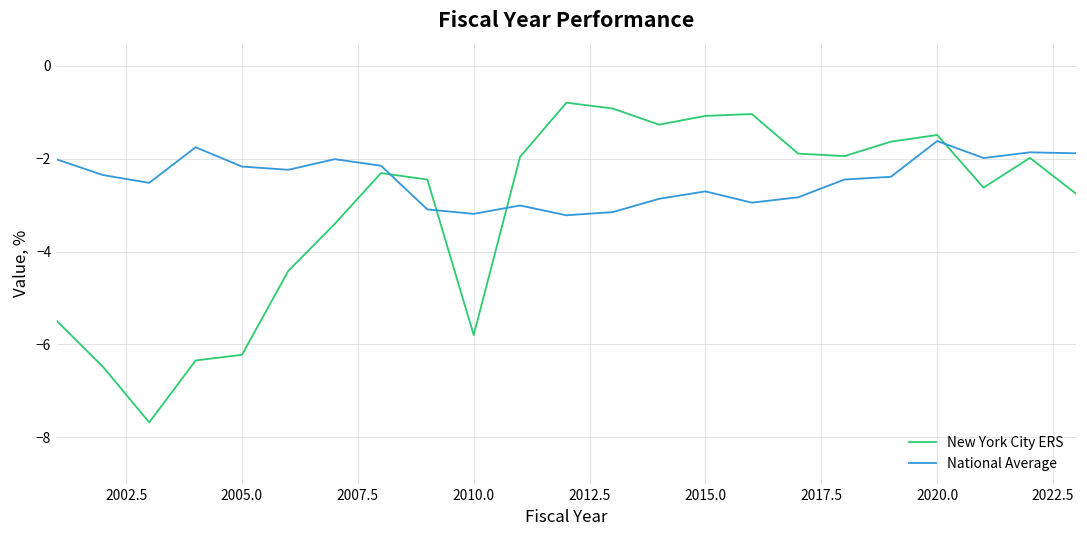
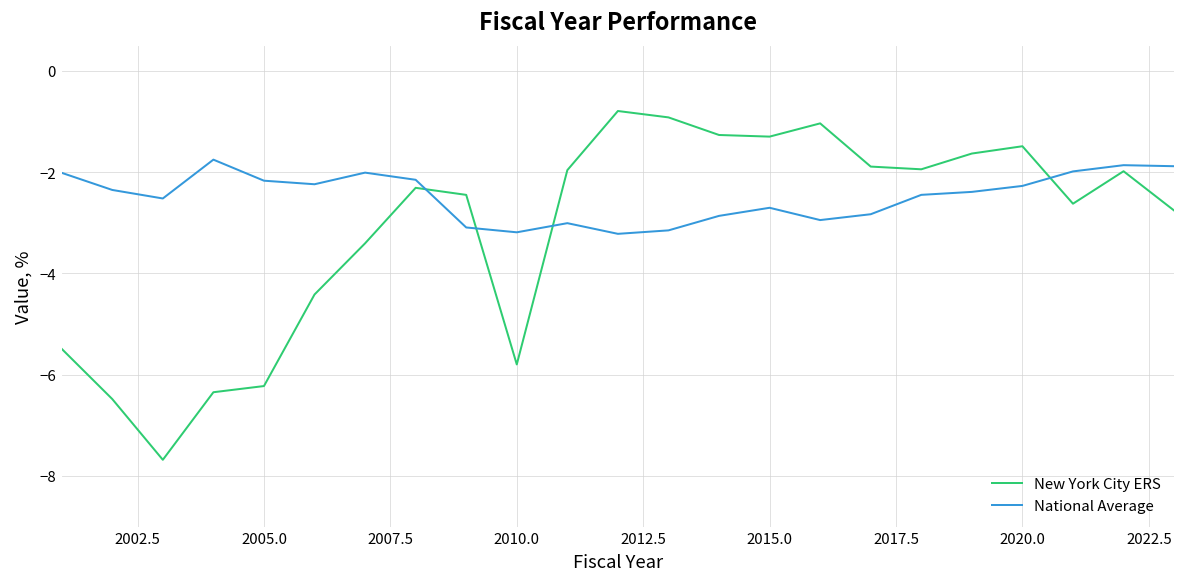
New York City ERS, 2015.0: -1.1 -> -1.3
National Average, 2020.0: -1.6 -> -2.3
